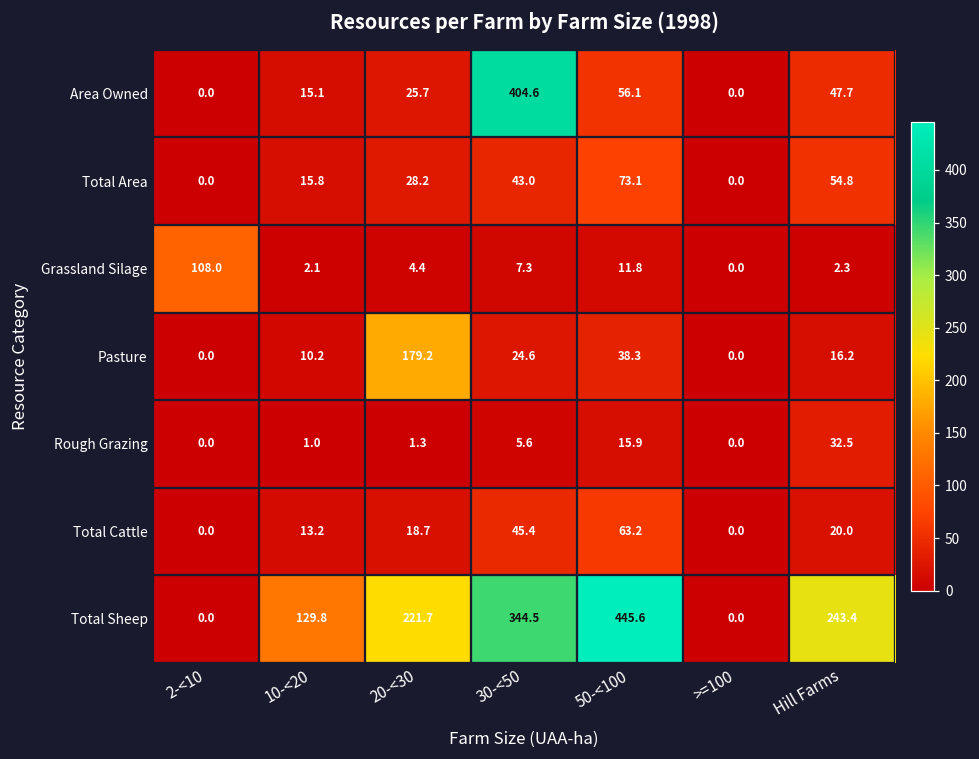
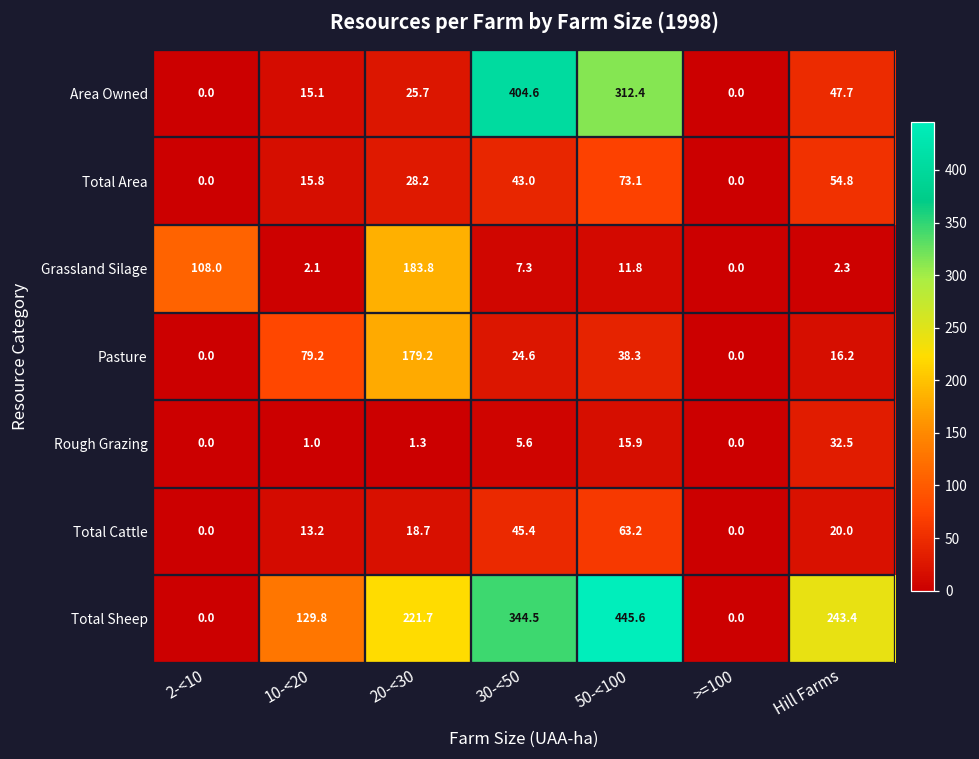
Area Owned, 50-<100: 56.1 -> 312.4
Grassland Silage, 20-<30: 4.4 -> 183.8
Pasture, 10-<20: 10.2 -> 79.2
